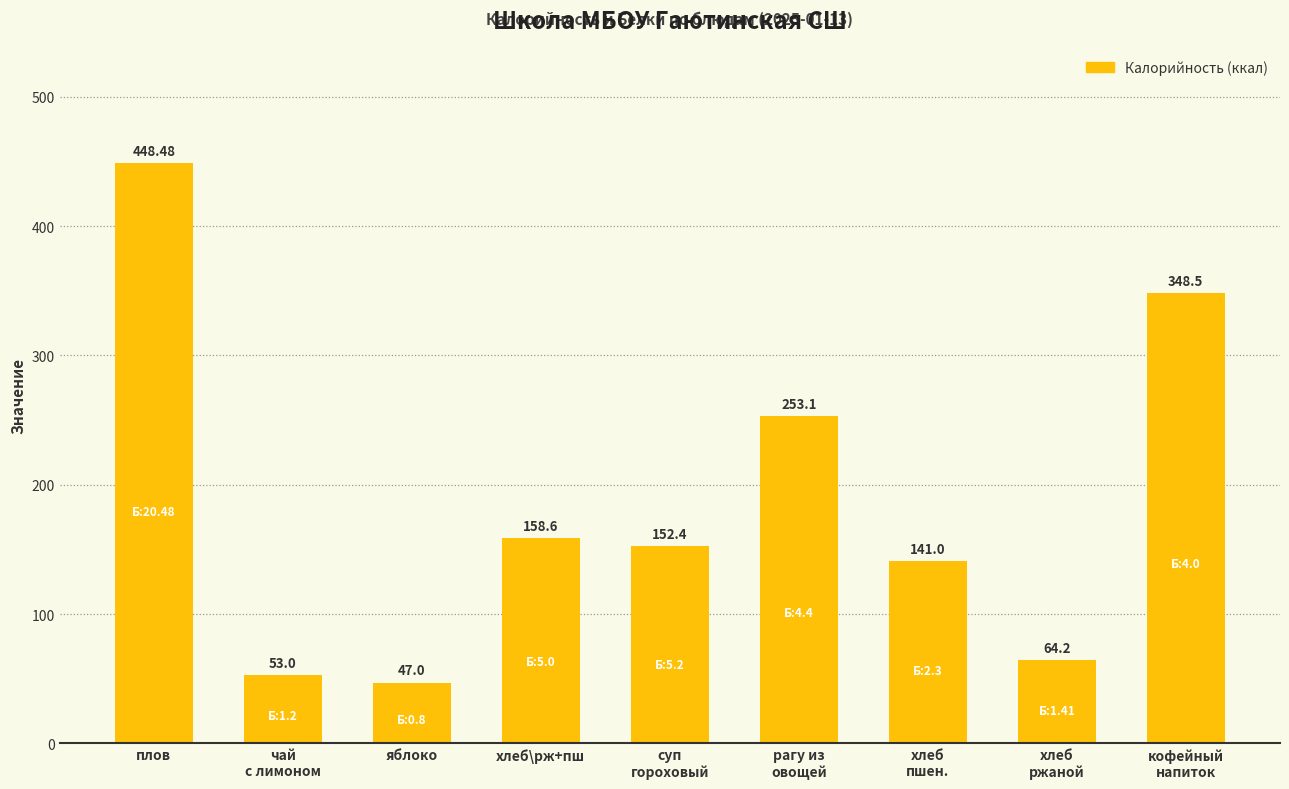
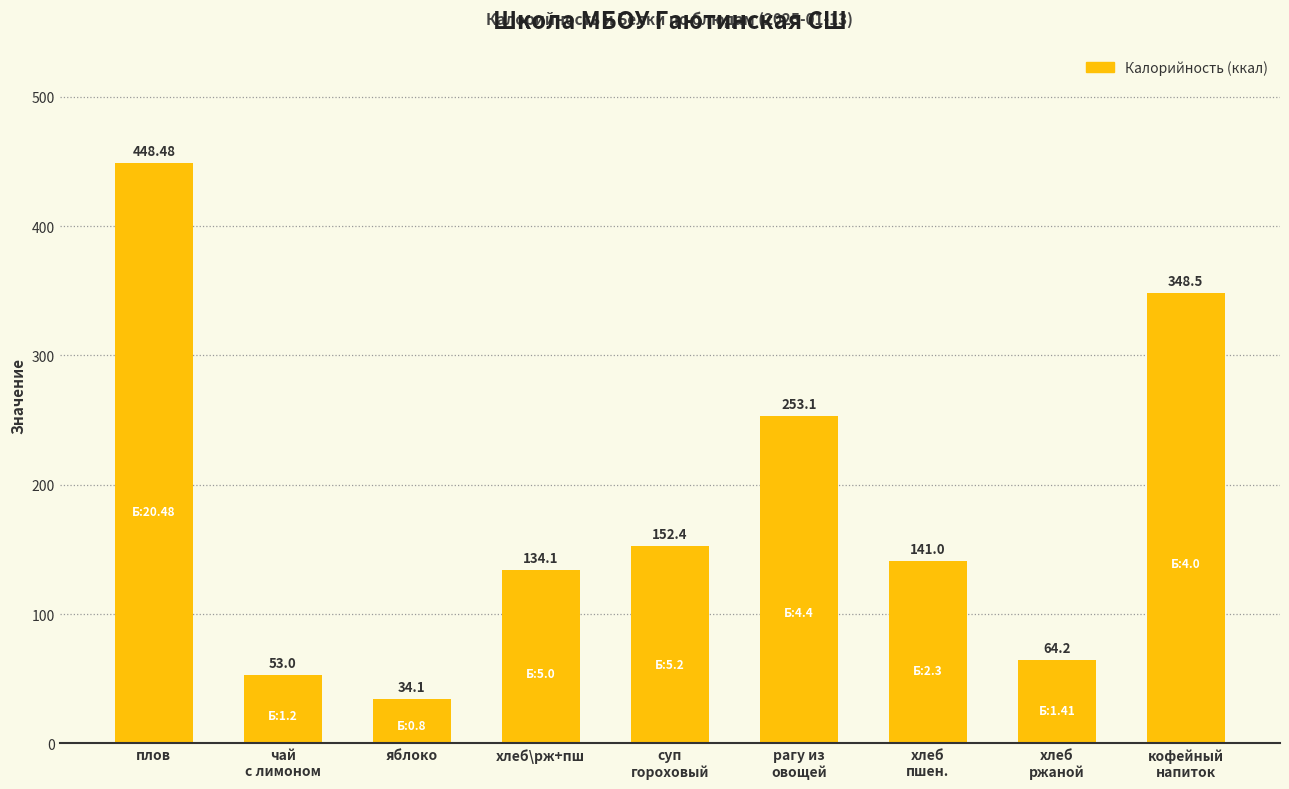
яблоко: 47.0 -> 34.1
хлеб\рж+пш: 158.6 -> 134.1
